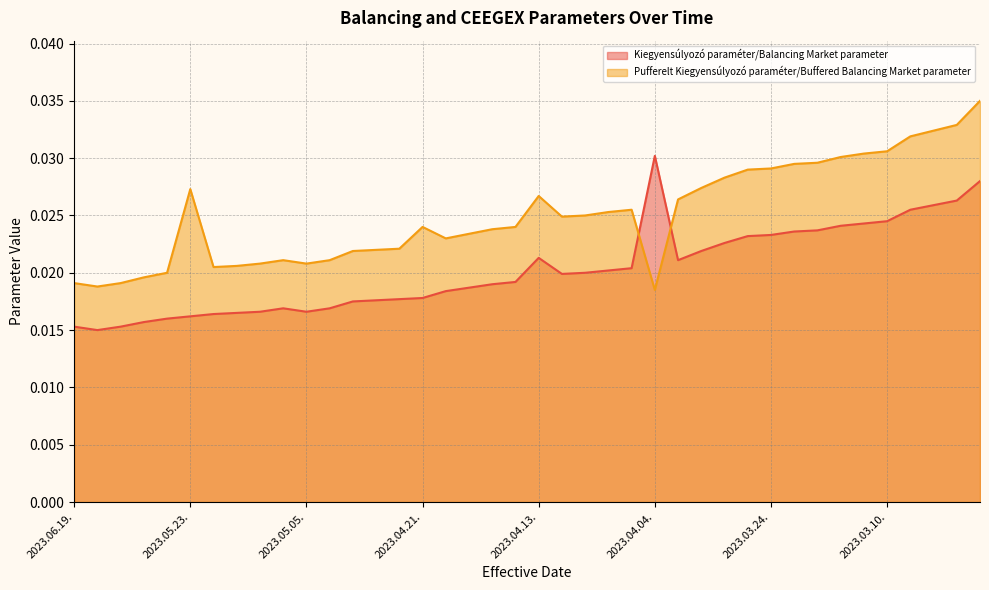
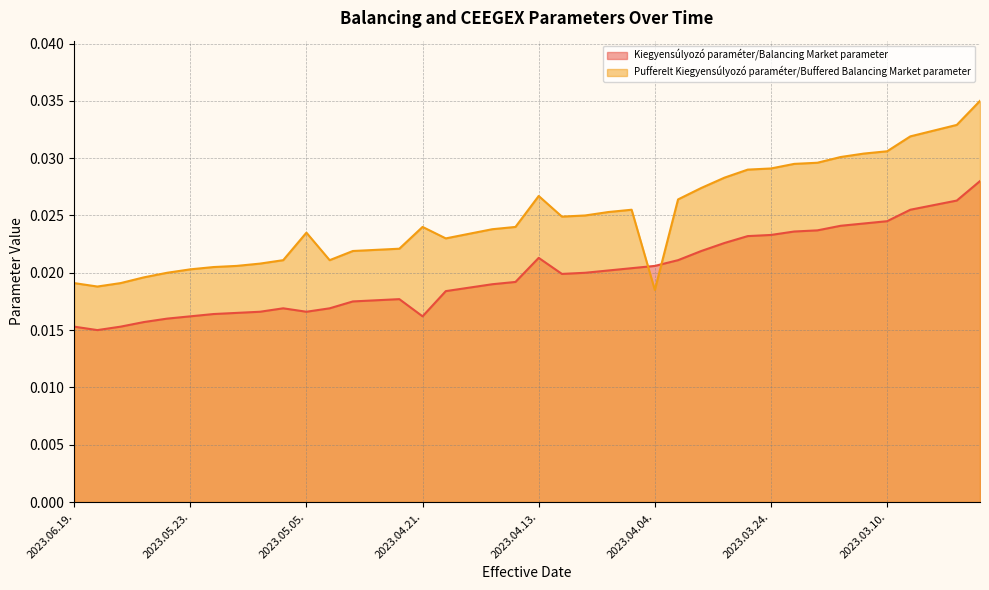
Pufferelt Kiegyensúlyozó paraméter/Buffered Balancing Market parameter, 2023.05.23.: 0.0273 -> 0.0203
Pufferelt Kiegyensúlyozó paraméter/Buffered Balancing Market parameter, 2023.05.05.: 0.0208 -> 0.0235
Kiegyensúlyozó paraméter/Balancing Market parameter, 2023.04.21.: 0.0178 -> 0.0162
Kiegyensúlyozó paraméter/Balancing Market parameter, 2023.04.04.: 0.0302 -> 0.0206
